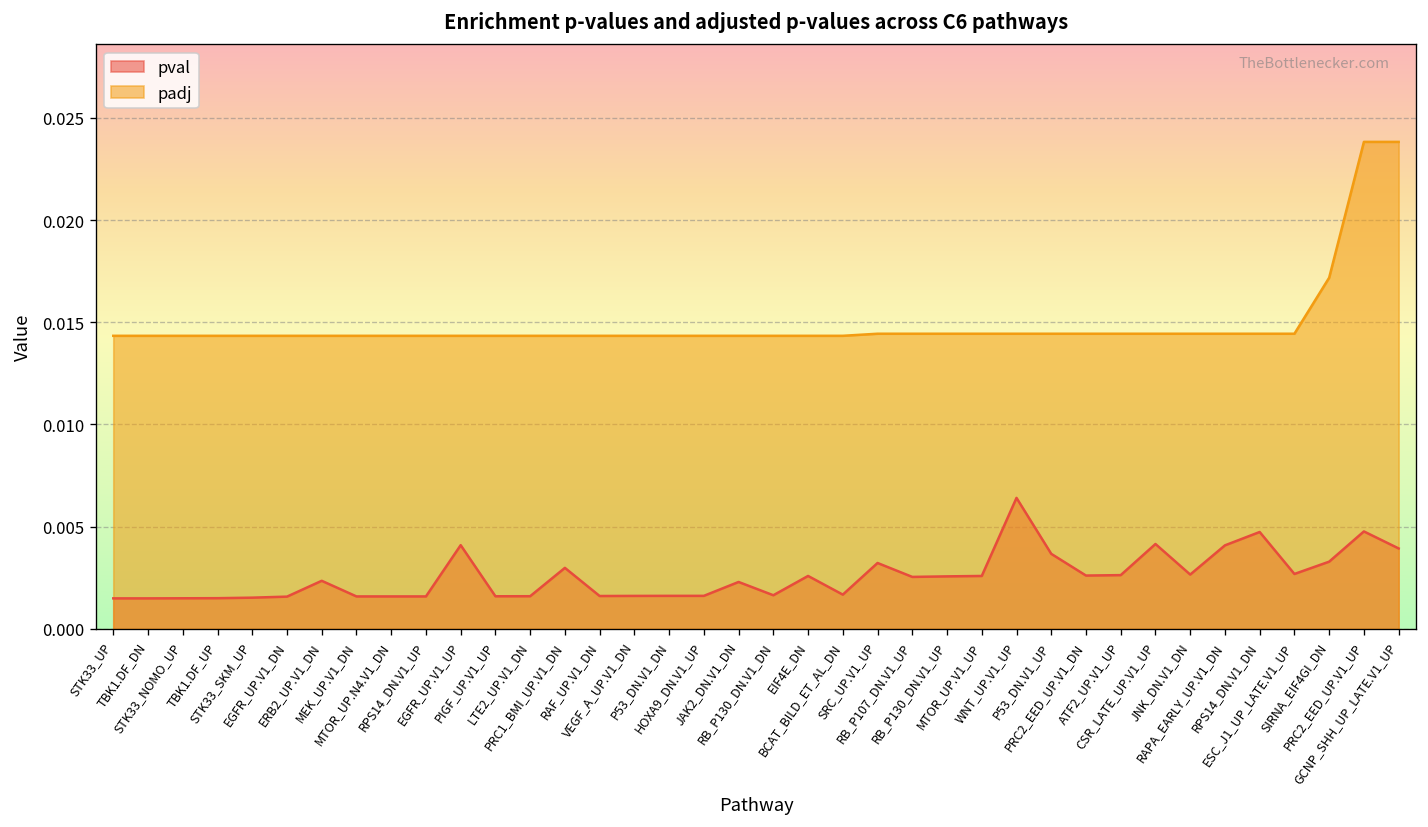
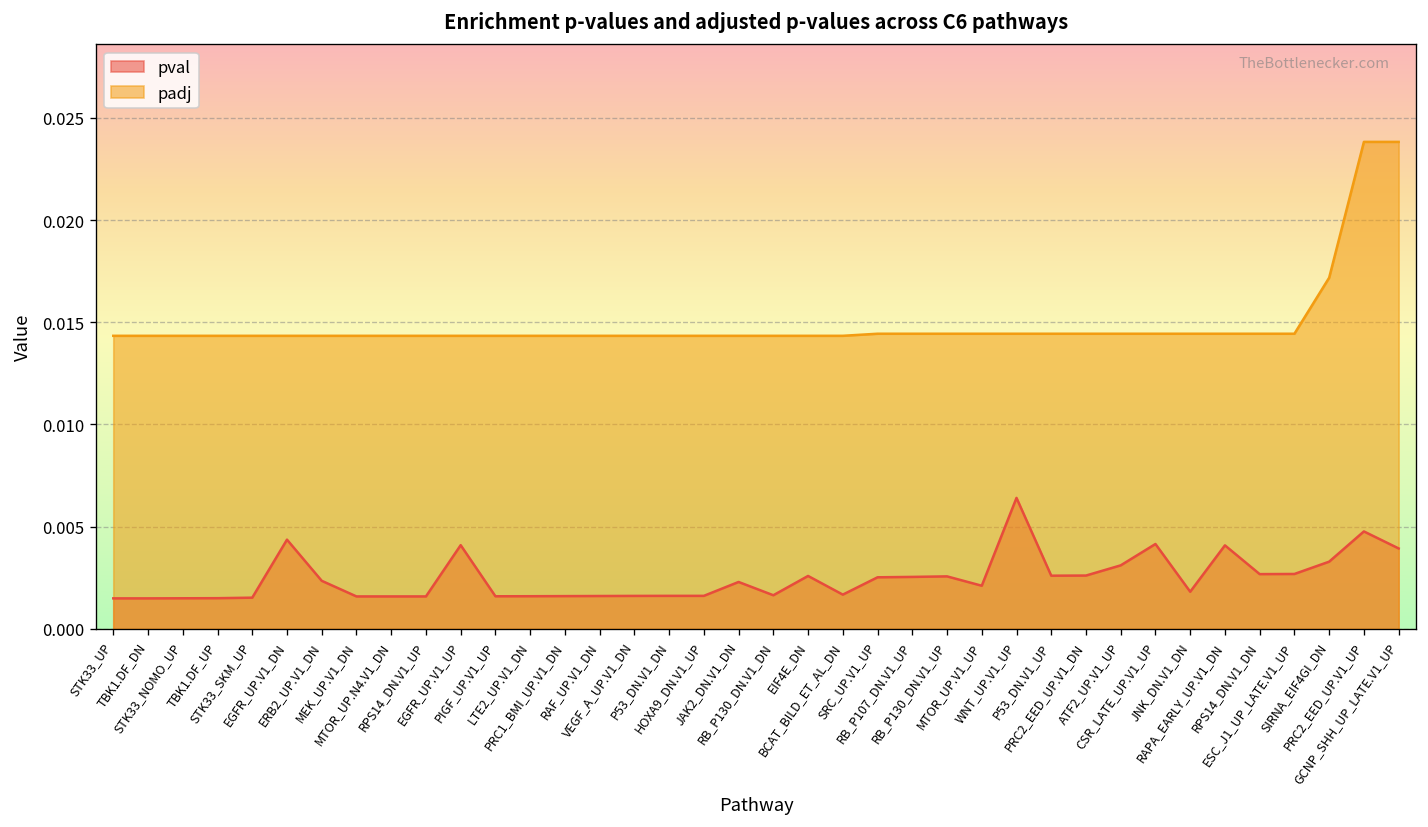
pval, EGFR_UP.V1_DN: 0.0016 -> 0.0044
pval, PRC1_BMI_UP.V1_DN: 0.0030 -> 0.0016
pval, SRC_UP.V1_UP: 0.0032 -> 0.0025
pval, MTOR_UP.V1_UP: 0.0026 -> 0.0021
pval, P53_DN.V1_UP: 0.0037 -> 0.0026
pval, ATF2_UP.V1_UP: 0.0026 -> 0.0031
pval, JNK_DN.V1_DN: 0.0027 -> 0.0018
pval, RPS14_DN.V1_DN: 0.0047 -> 0.0027
